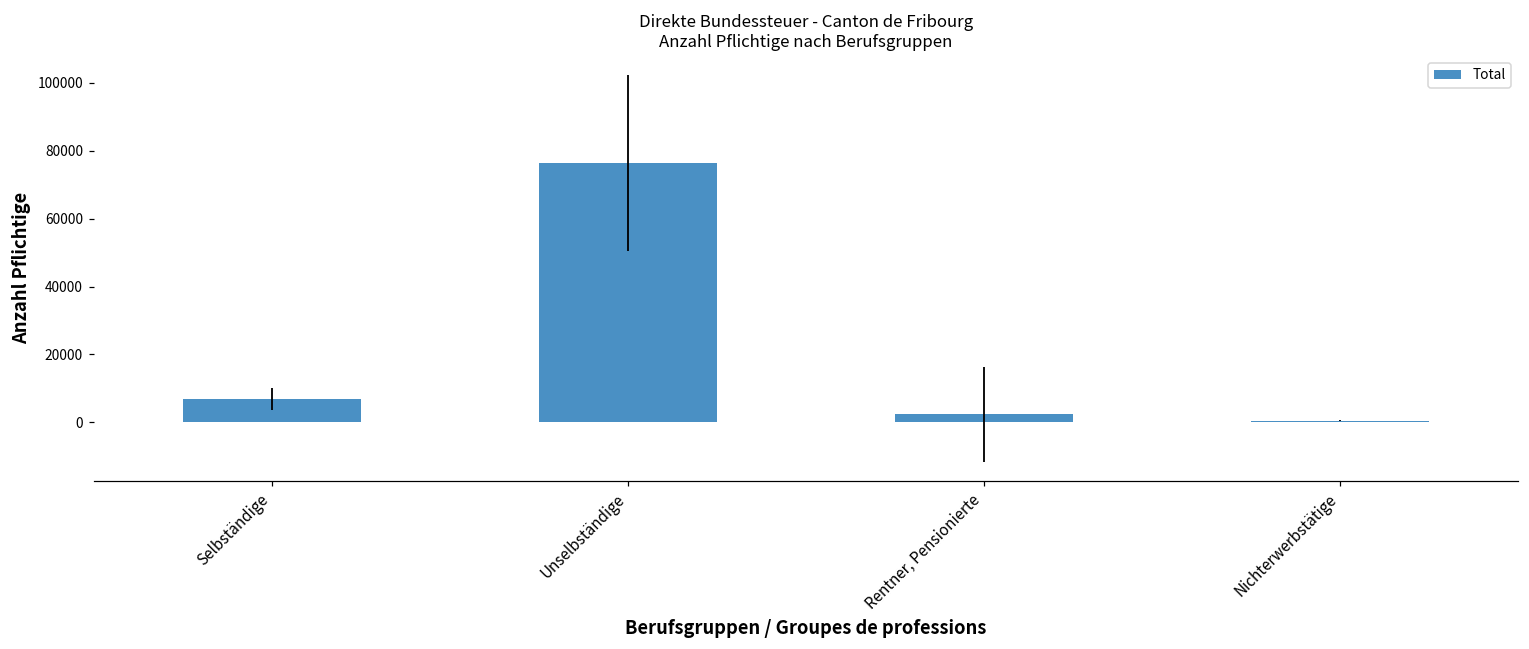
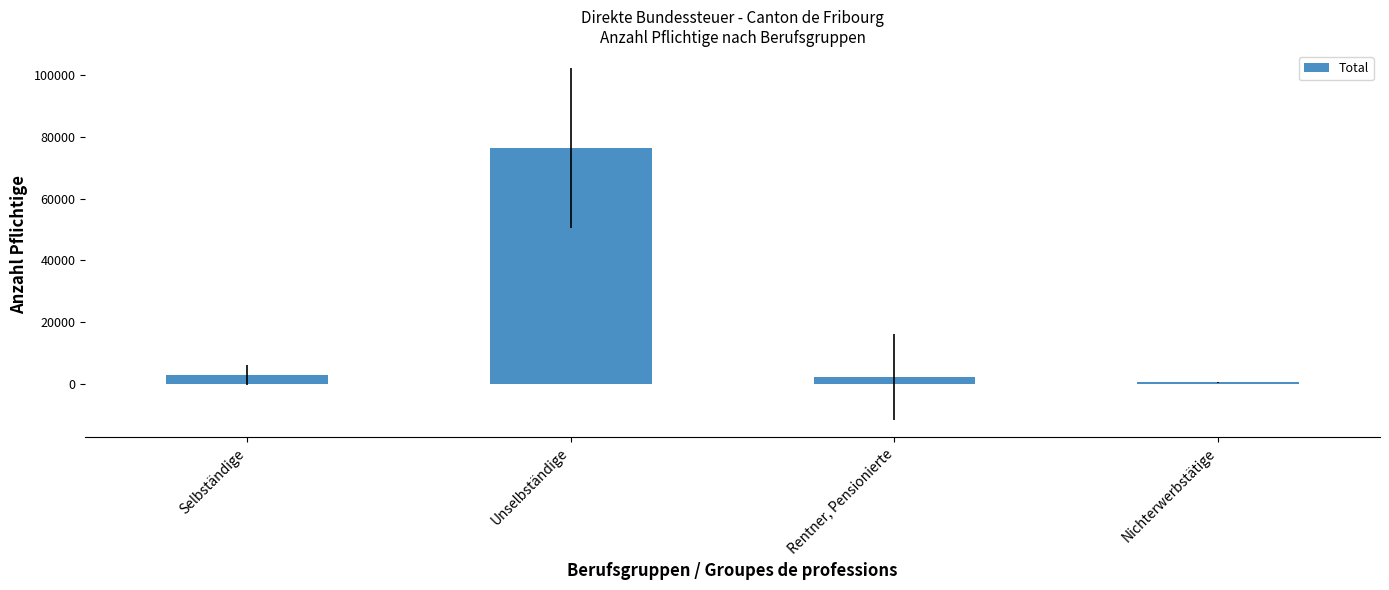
Selbständige: 7000 -> 3000
